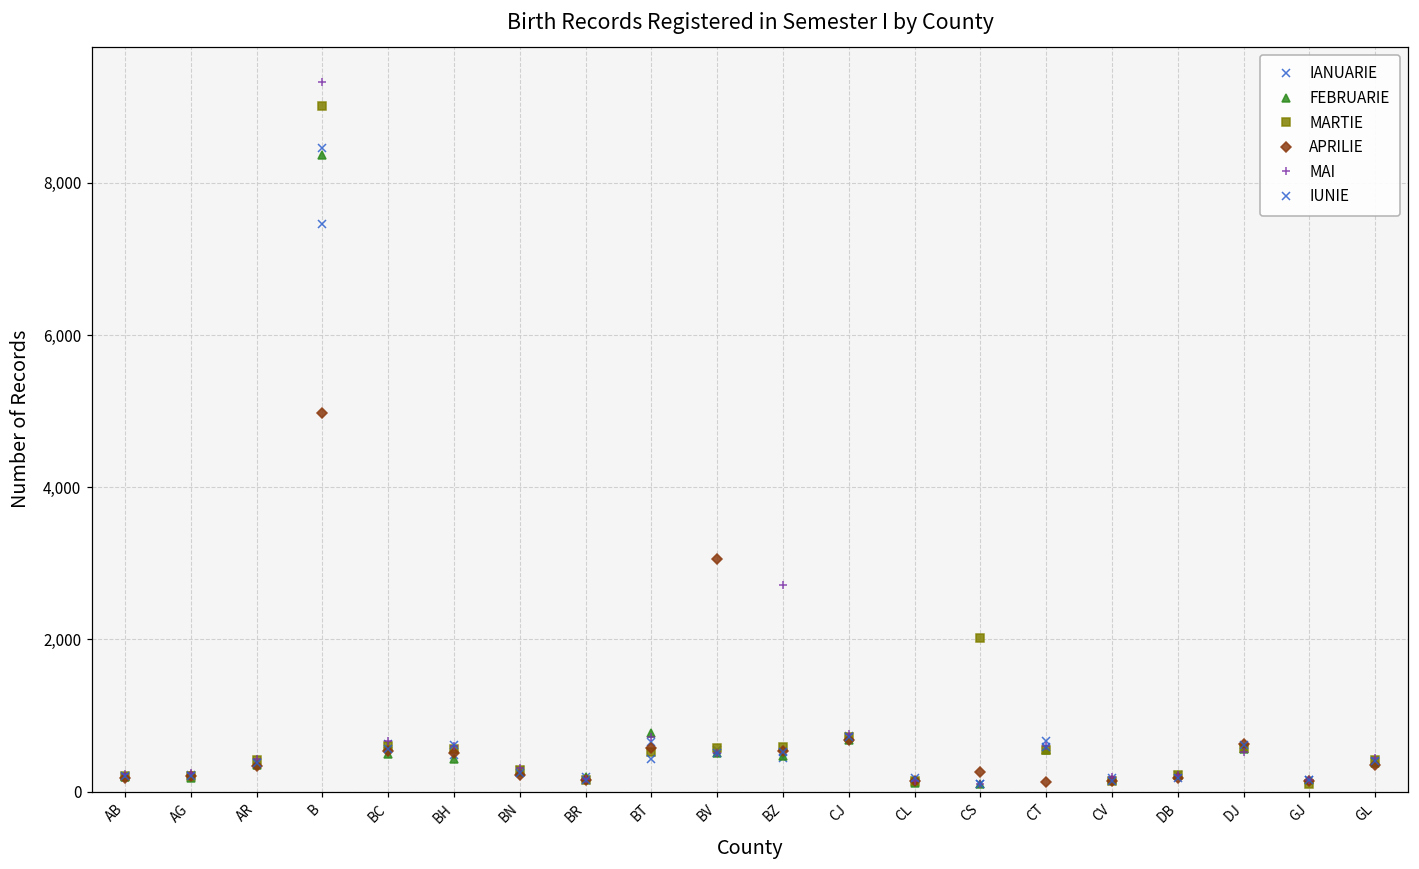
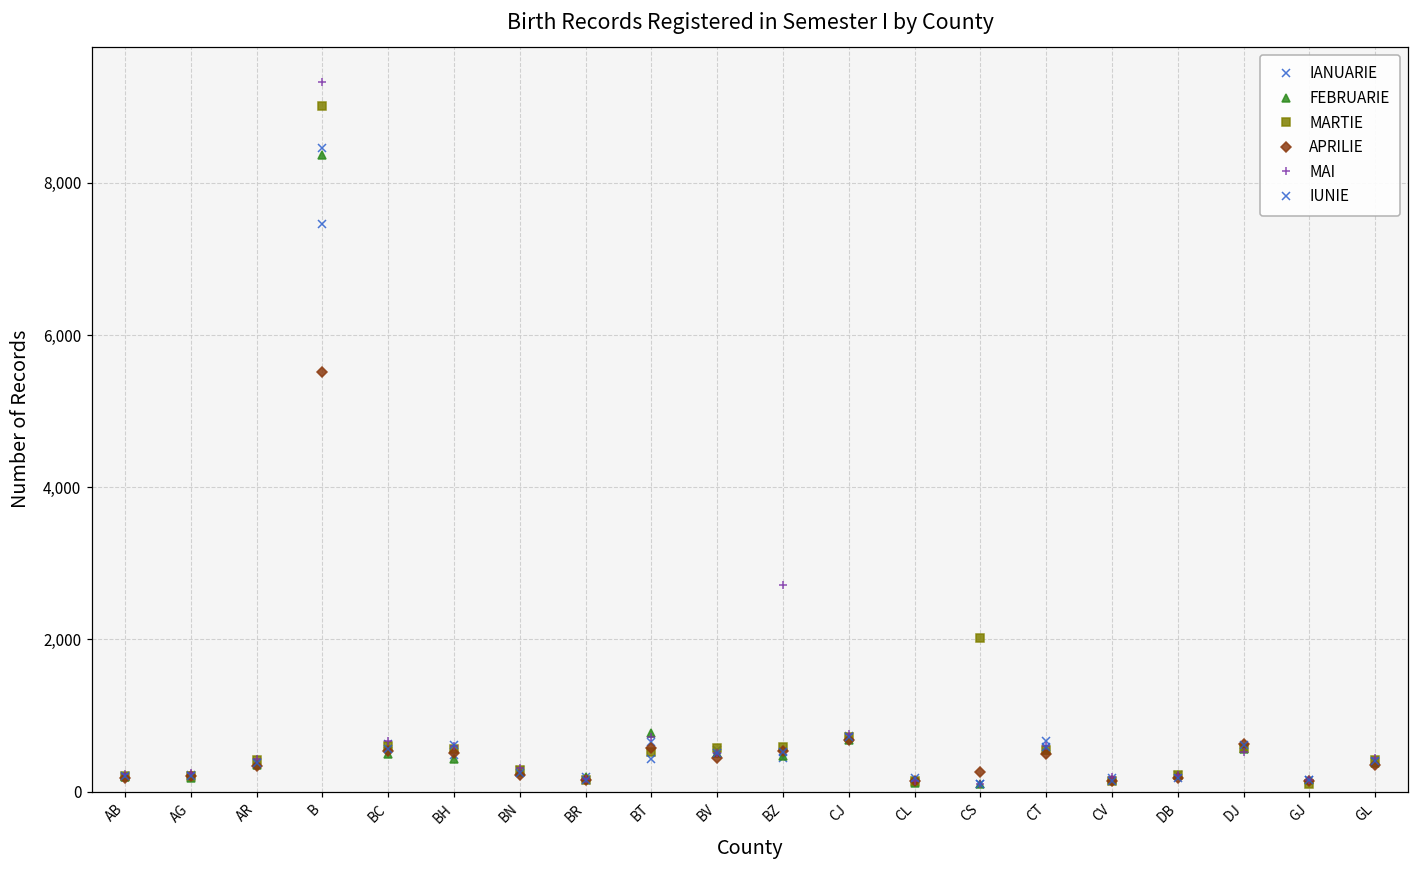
APRILIE, B: 5,000 -> 5,500
APRILIE, BV: 3,100 -> 400
APRILIE, CT: 100 -> 500
